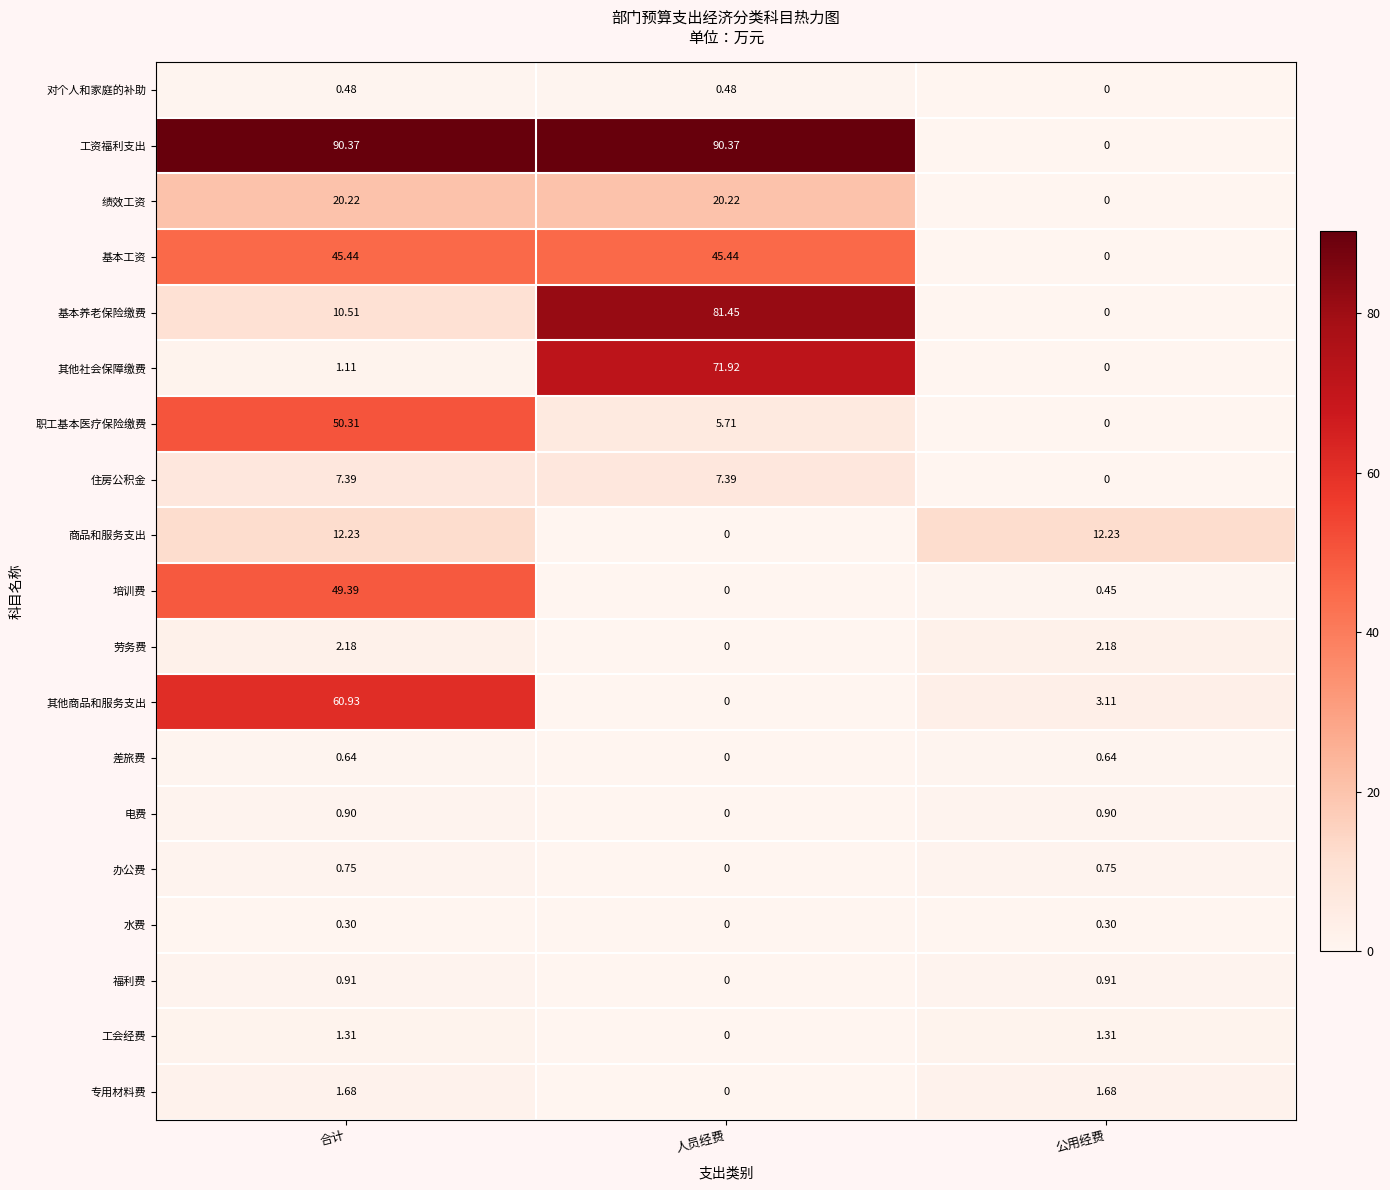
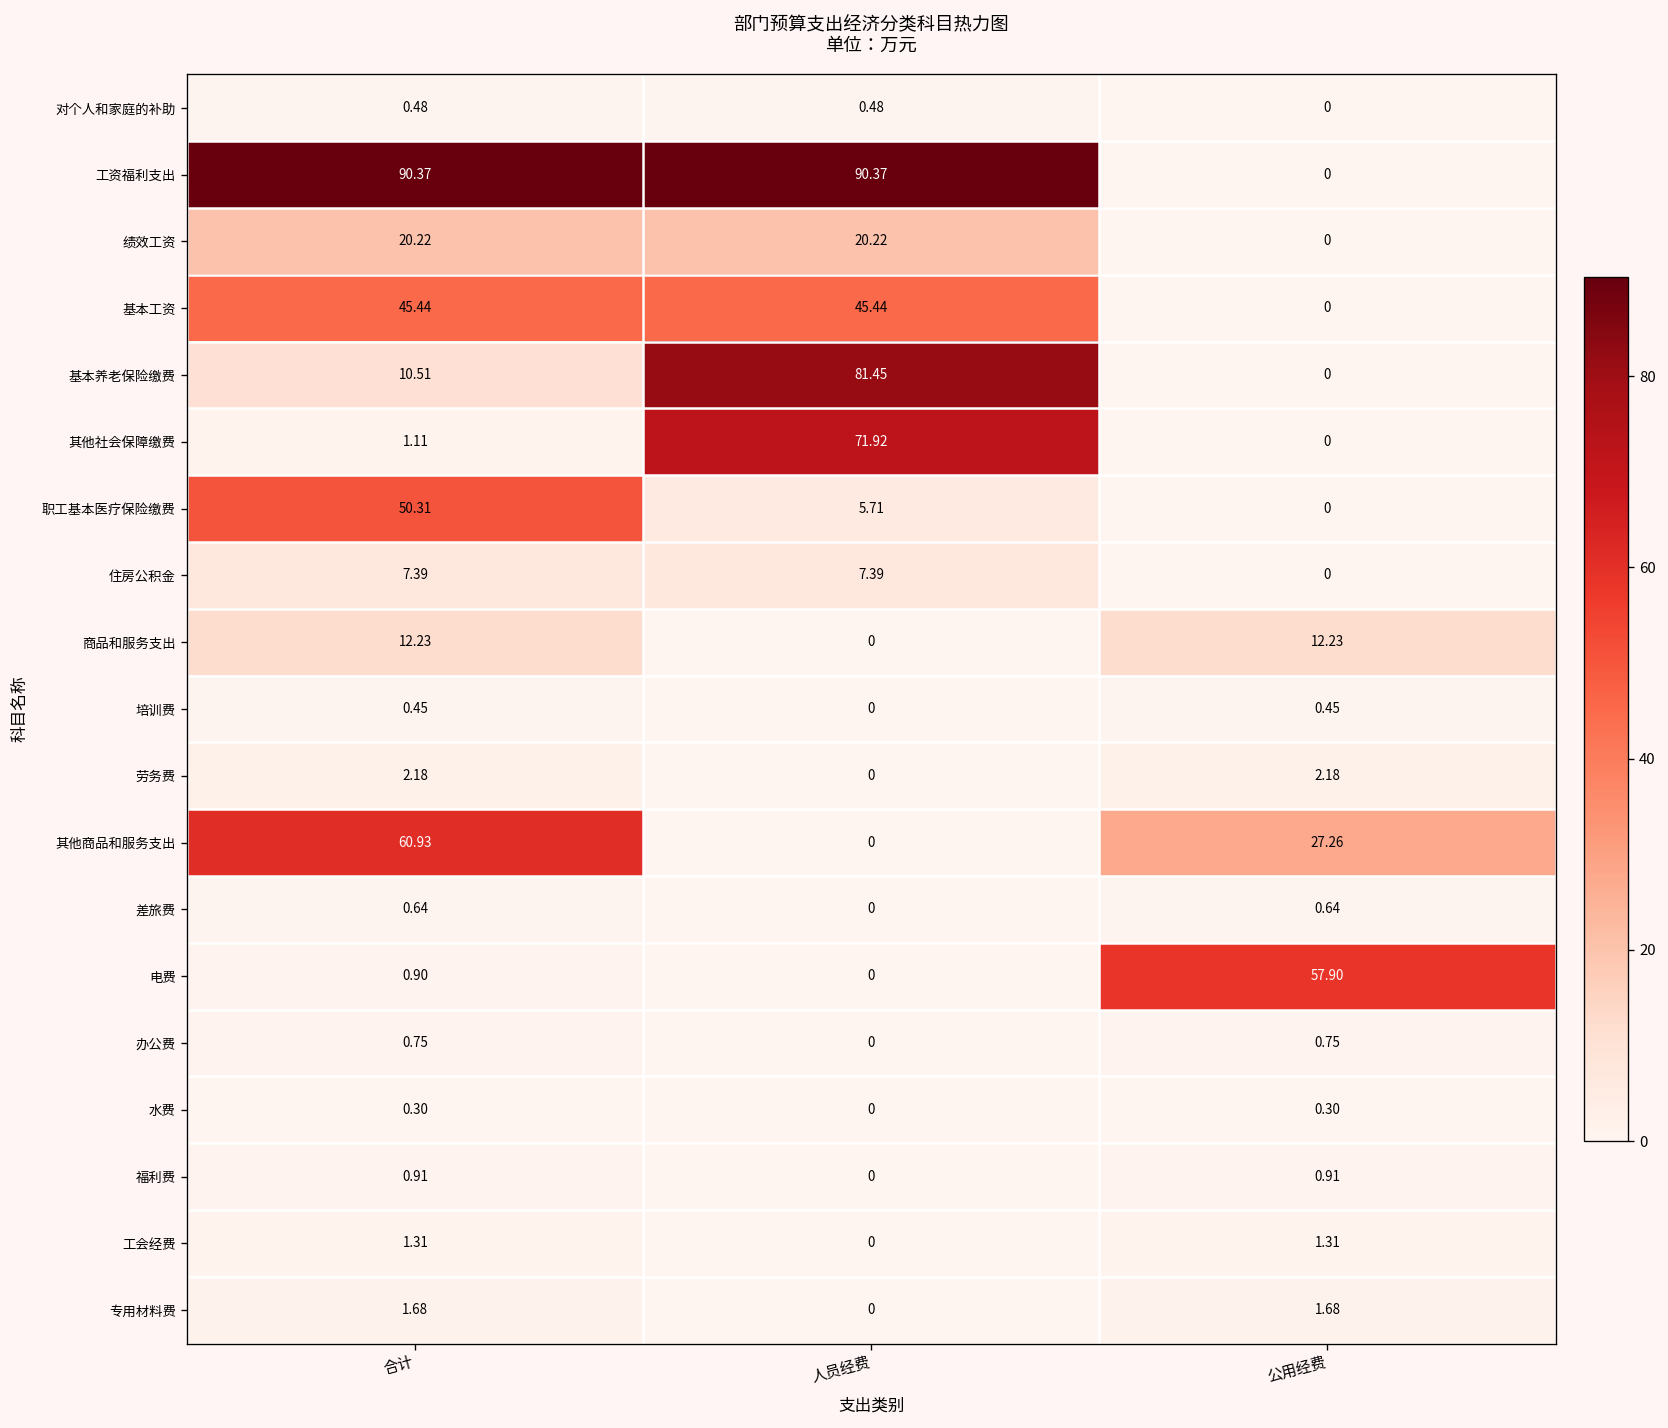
培训费, 合计: 49.39 -> 0.45
其他商品和服务支出, 公用经费: 3.11 -> 27.26
电费, 公用经费: 0.90 -> 57.90
